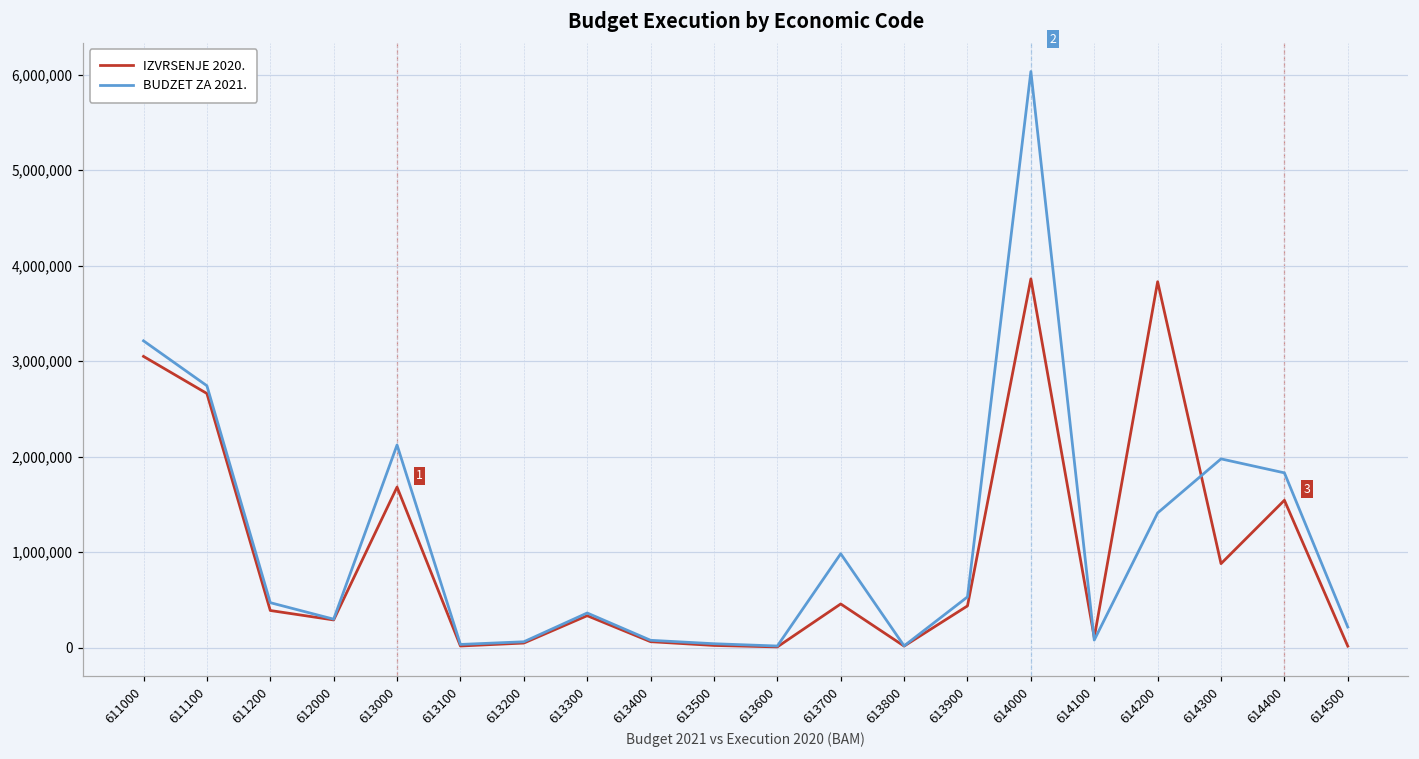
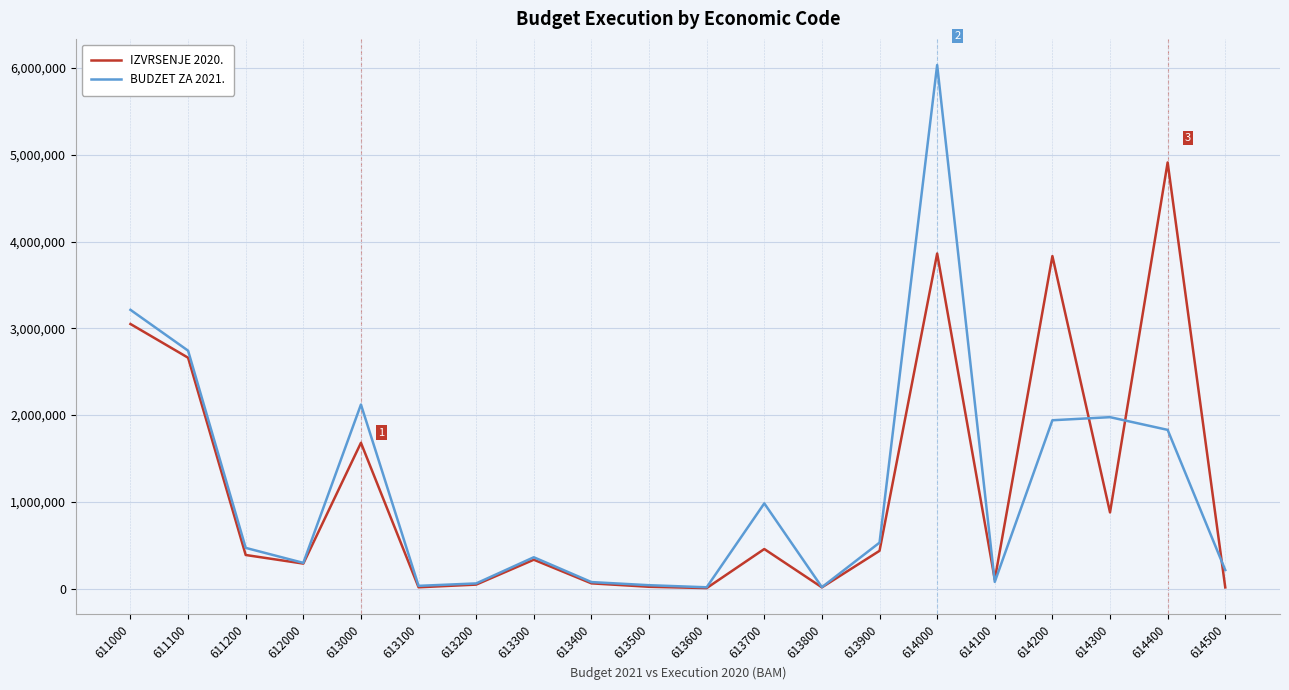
BUDZET ZA 2021., 614200: 1,400,000 -> 1,900,000
IZVRSENJE 2020., 614400: 1,500,000 -> 4,900,000
